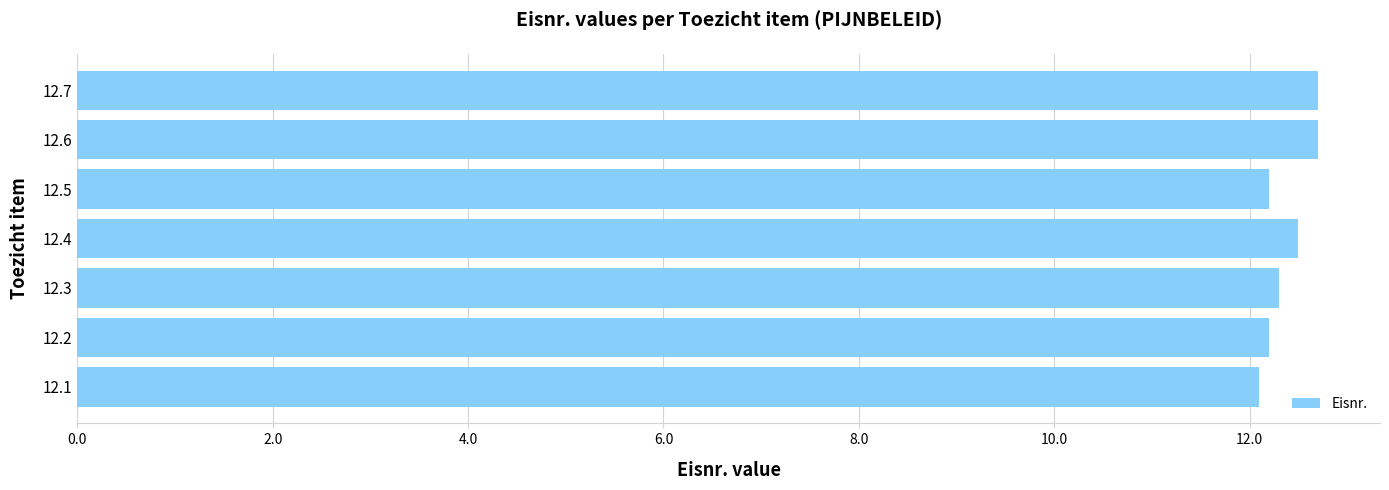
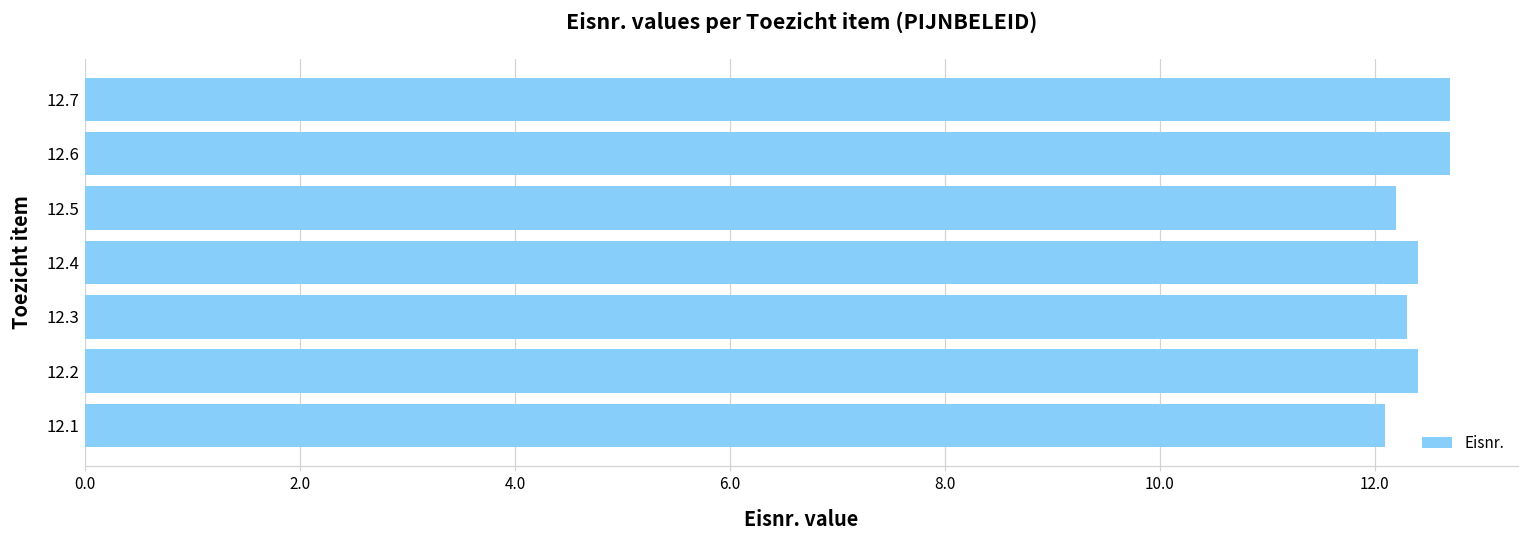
12.4: 12.5 -> 12.4
12.2: 12.2 -> 12.4
